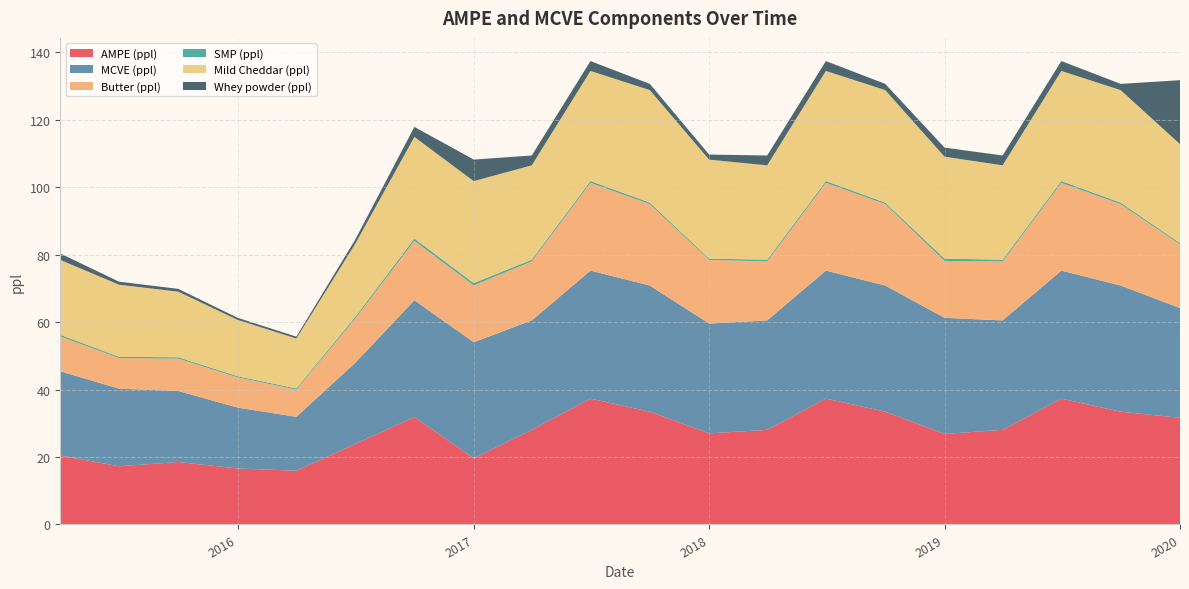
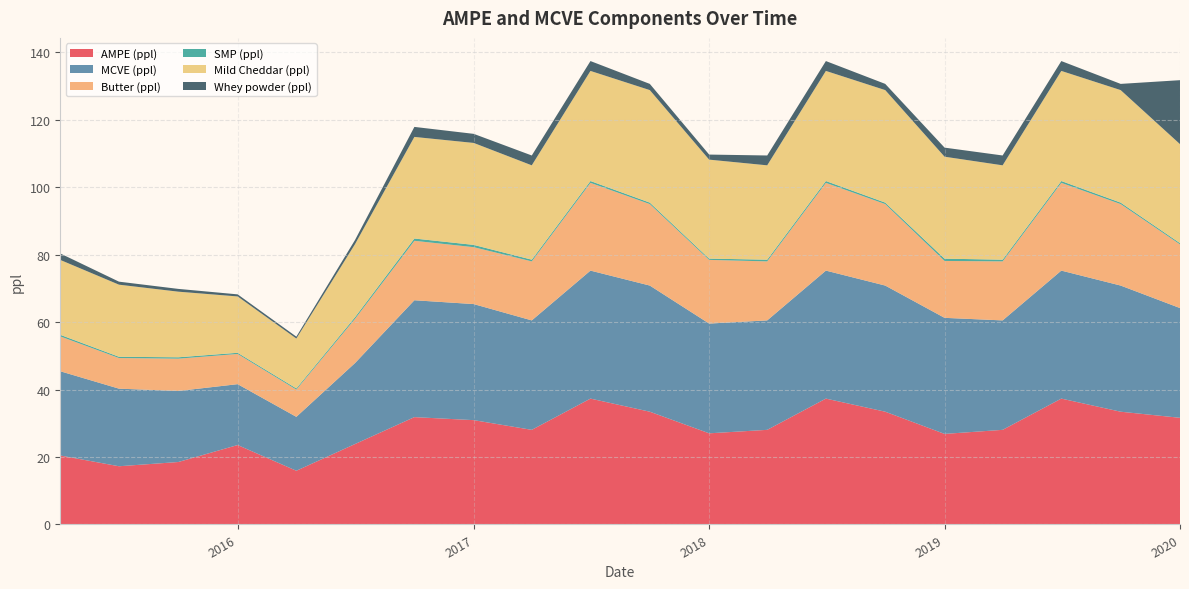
AMPE (ppl), 2016: 17 -> 24
AMPE (ppl), 2017: 20 -> 31
Whey powder (ppl), 2017: 6 -> 3
